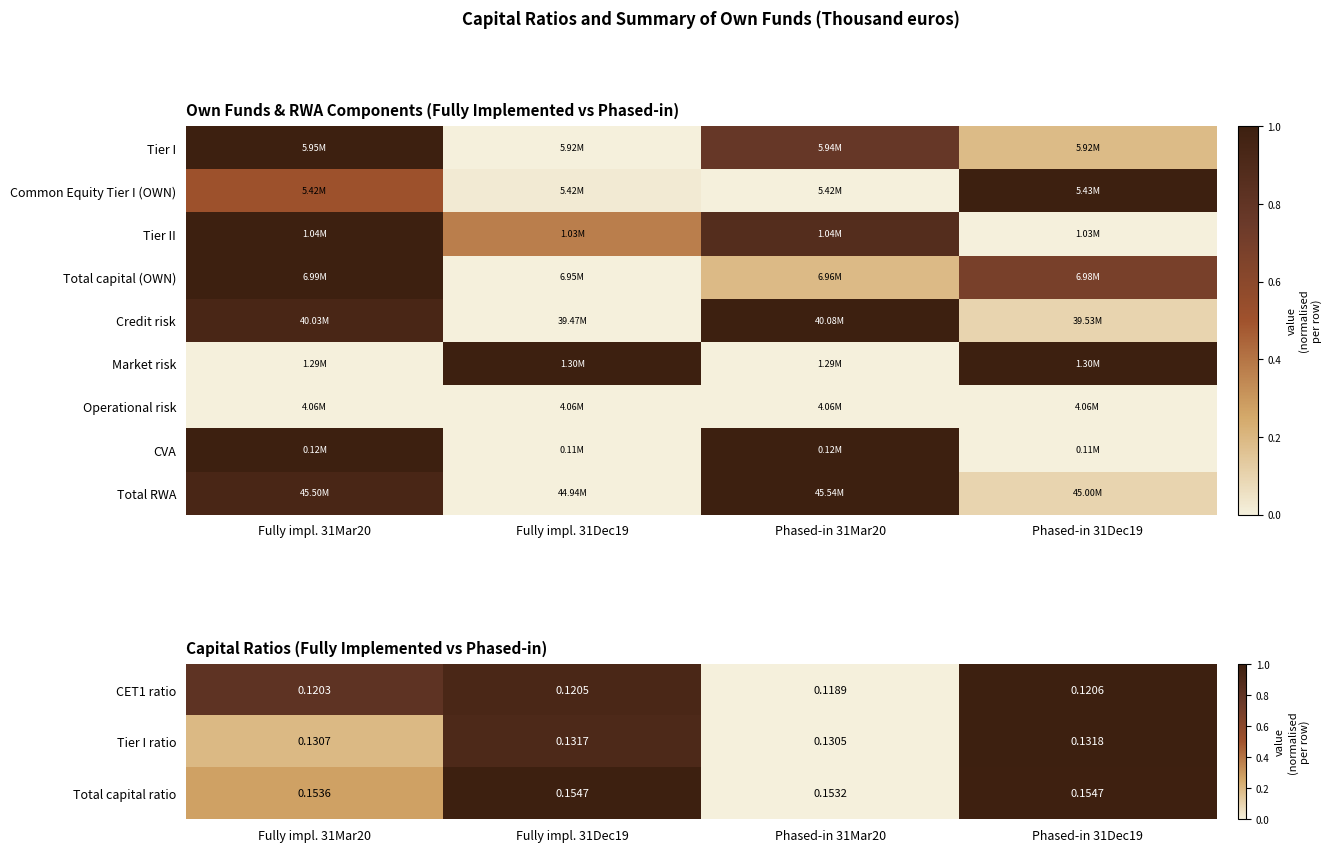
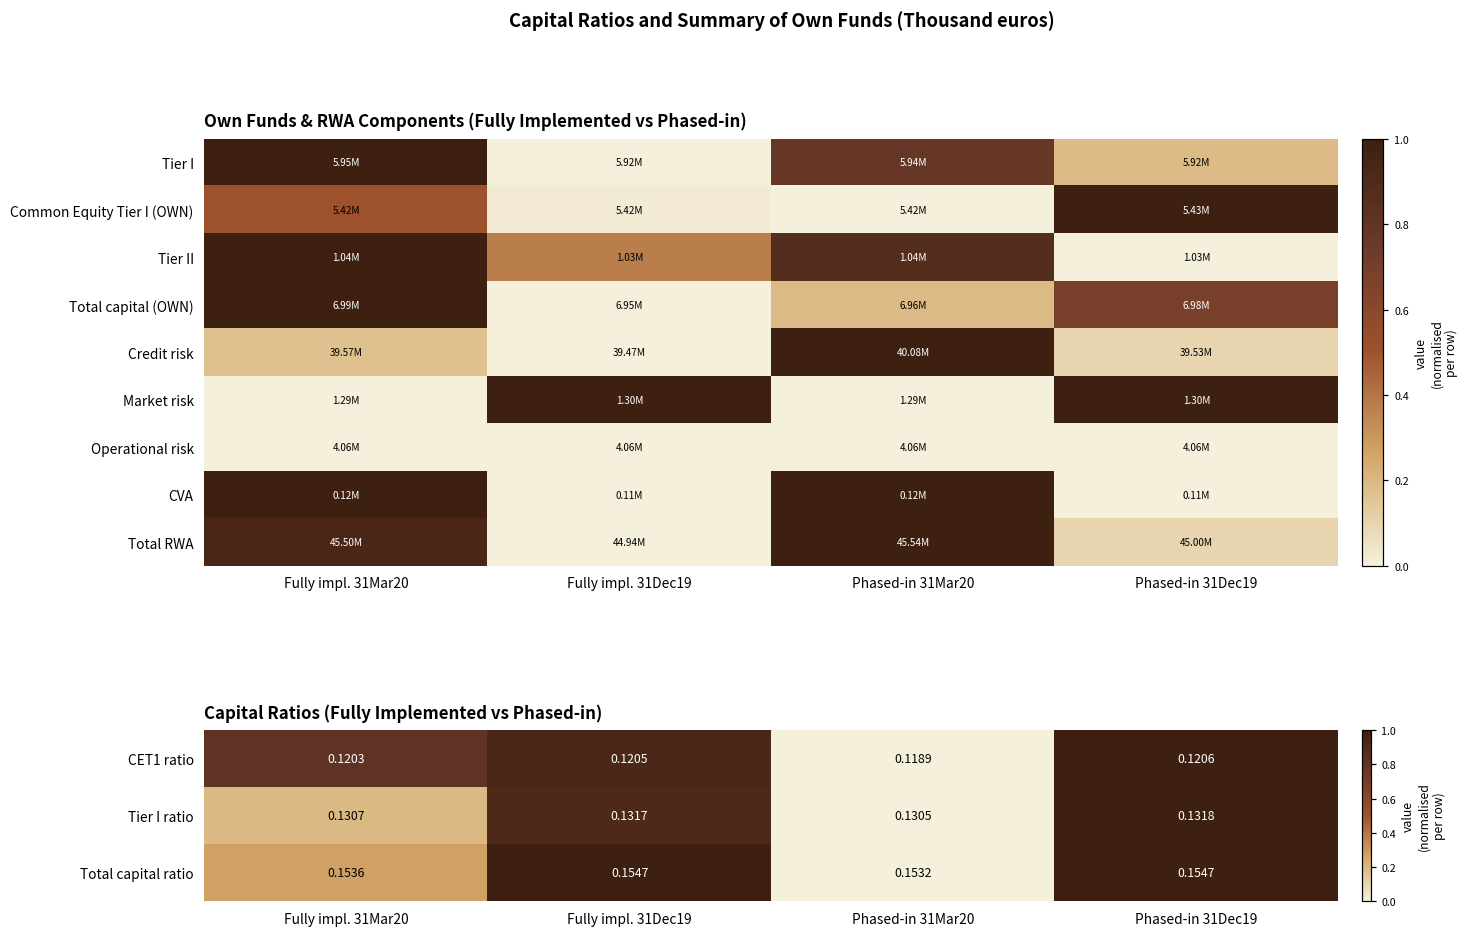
Own Funds & RWA Components (Fully Implemented vs Phased-in), Credit risk, Fully impl. 31Mar20: 40.03M -> 39.57M
